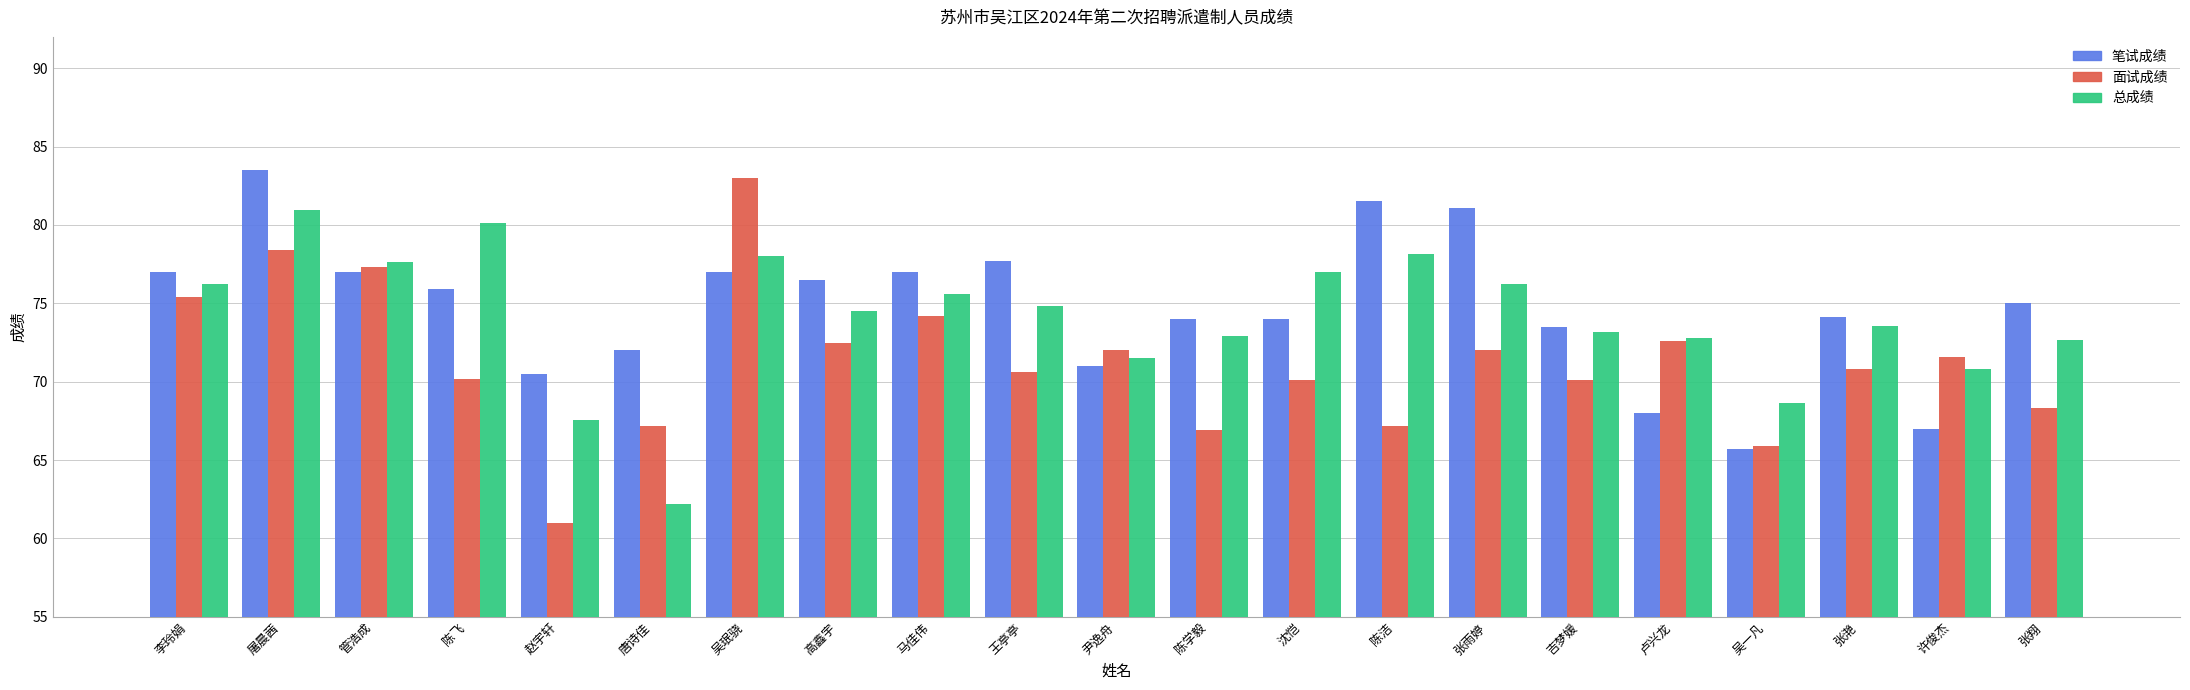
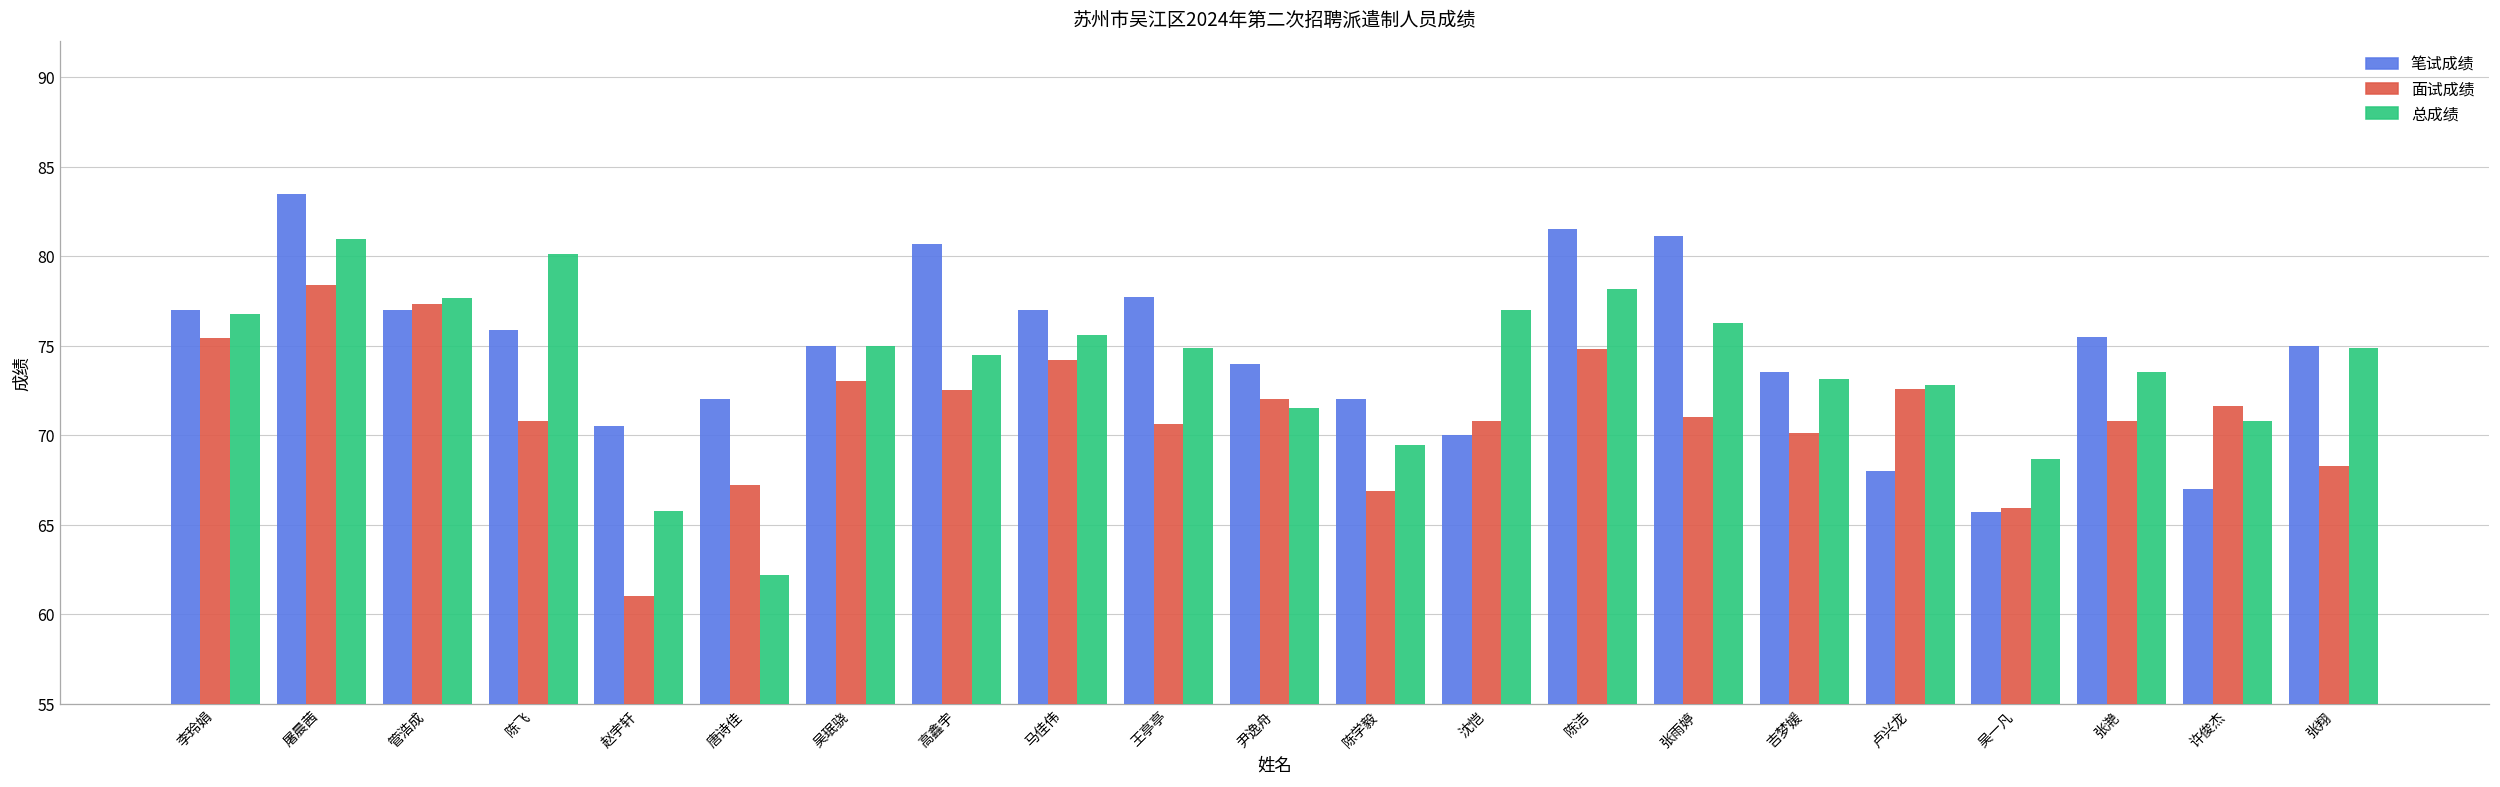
总成绩, 李玲娟: 76.2 -> 76.8
面试成绩, 陈飞: 70.2 -> 70.8
总成绩, 赵宇轩: 67.6 -> 65.8
笔试成绩, 吴珉骁: 77 -> 75
面试成绩, 吴珉骁: 83 -> 73
总成绩, 吴珉骁: 78 -> 75
笔试成绩, 高鑫宇: 76.5 -> 80.7
笔试成绩, 尹逸舟: 71 -> 74
笔试成绩, 陈学毅: 74 -> 72
总成绩, 陈学毅: 72.9 -> 69.5
笔试成绩, 沈恺: 74 -> 70
面试成绩, 沈恺: 70.1 -> 70.8
面试成绩, 陈洁: 67.2 -> 74.8
面试成绩, 张雨婷: 72 -> 71
笔试成绩, 张滟: 74.1 -> 75.5
总成绩, 张翔: 72.7 -> 74.9
